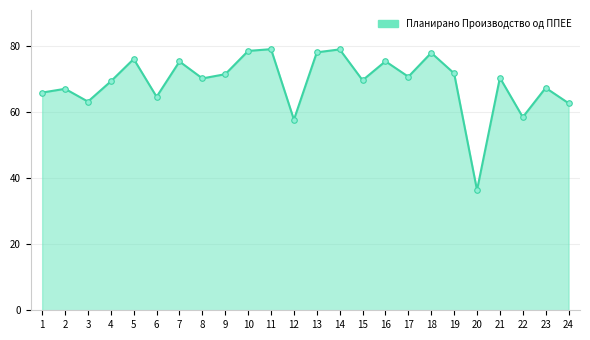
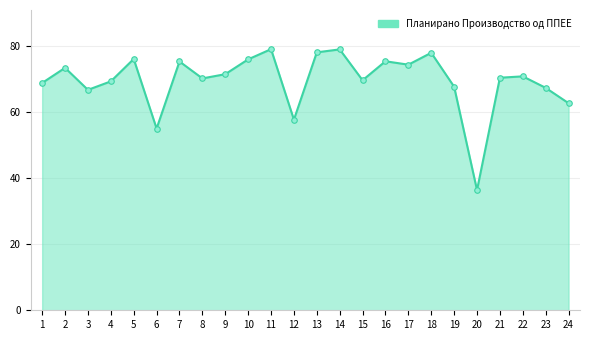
1: 66 -> 69
2: 67 -> 74
3: 63 -> 67
6: 65 -> 55
10: 79 -> 76
17: 71 -> 74
19: 72 -> 68
22: 59 -> 71
